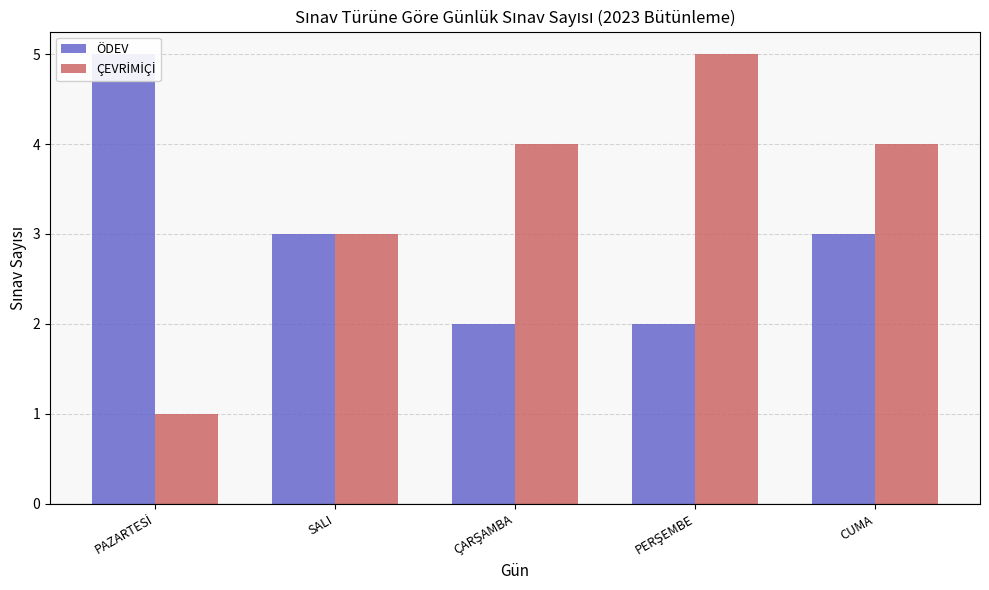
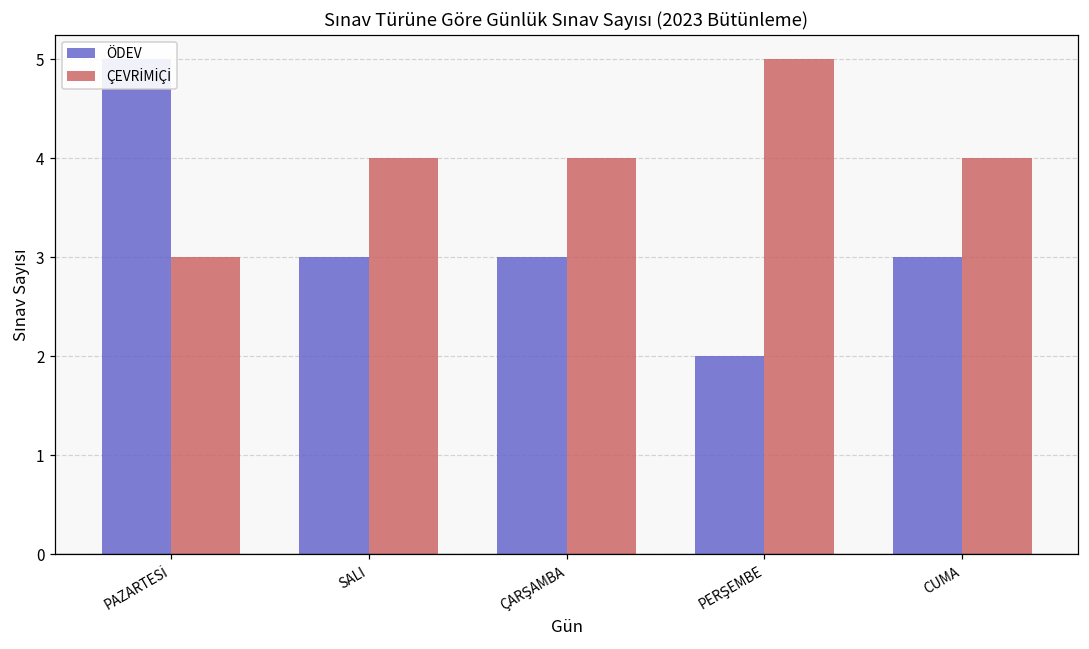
ÇEVRİMİÇİ, PAZARTESİ: 1 -> 3
ÇEVRİMİÇİ, SALI: 3 -> 4
ÖDEV, ÇARŞAMBA: 2 -> 3
